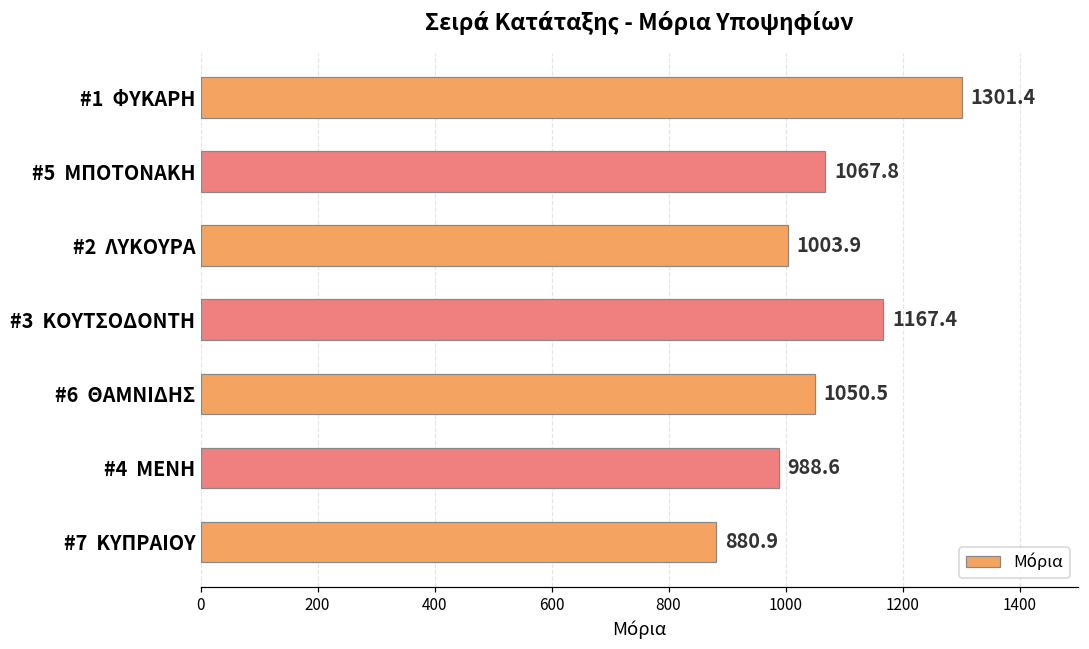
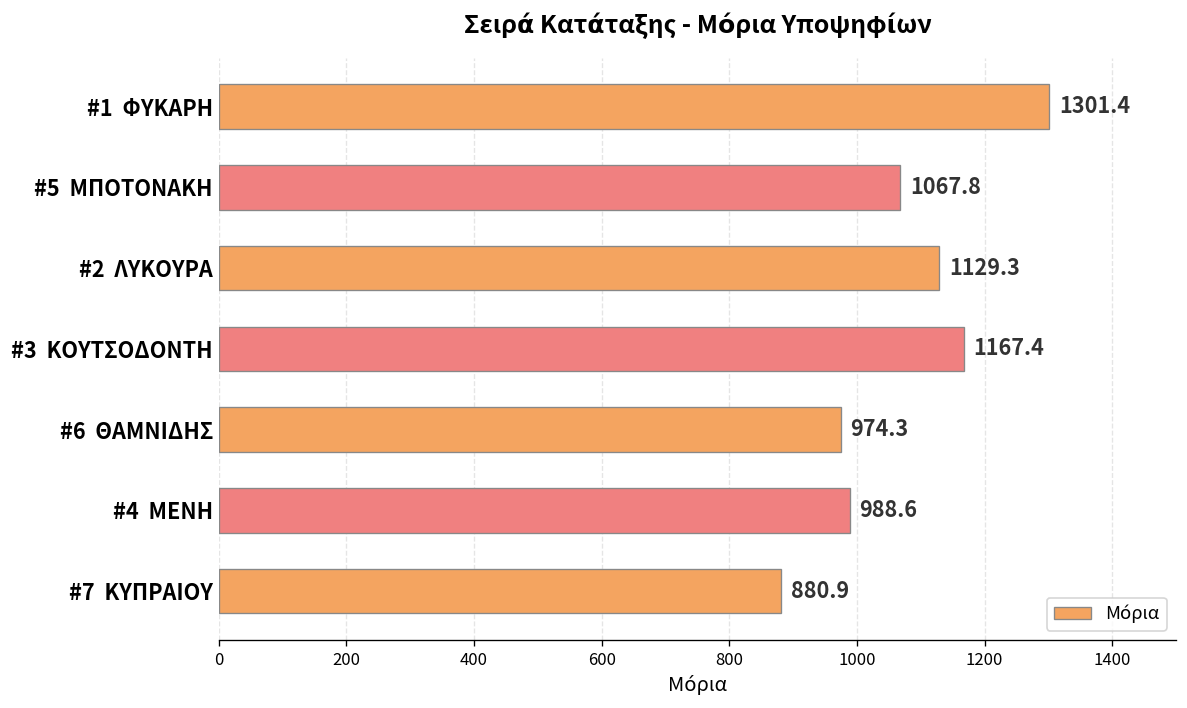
#2 ΛΥΚΟΥΡΑ: 1003.9 -> 1129.3
#6 ΘΑΜΝΙΔΗΣ: 1050.5 -> 974.3
